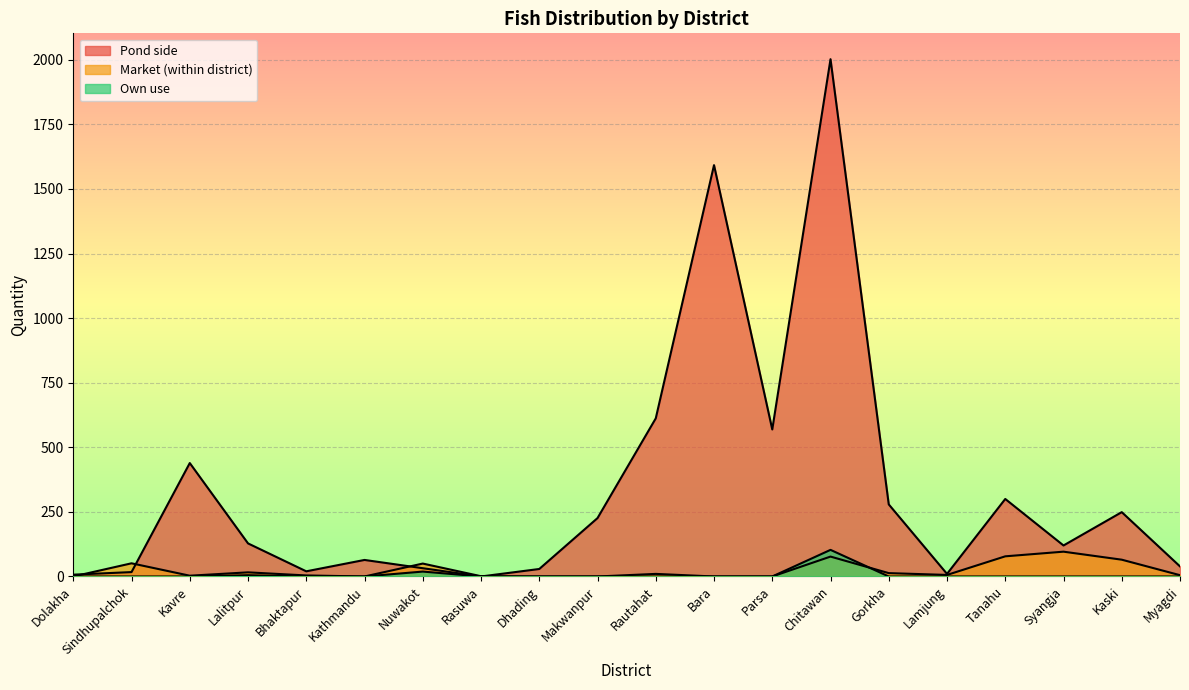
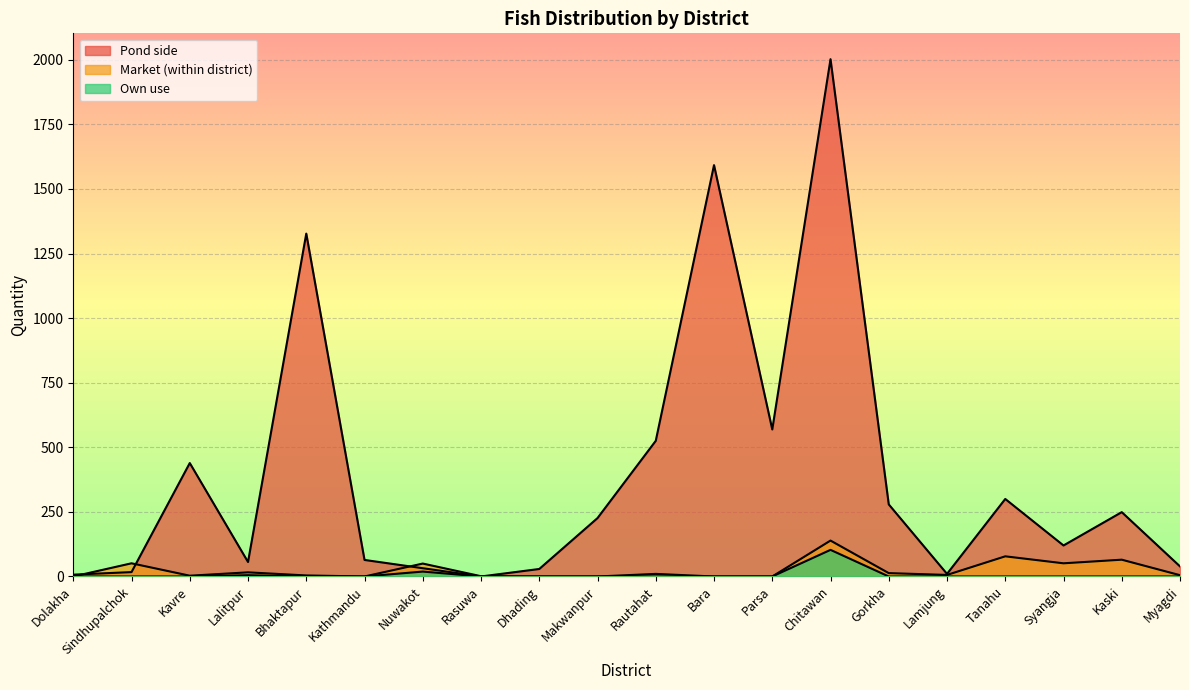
Pond side, Lalitpur: 130 -> 60
Pond side, Bhaktapur: 20 -> 1330
Pond side, Rautahat: 610 -> 530
Market (within district), Chitawan: 80 -> 140
Market (within district), Syangja: 100 -> 50
